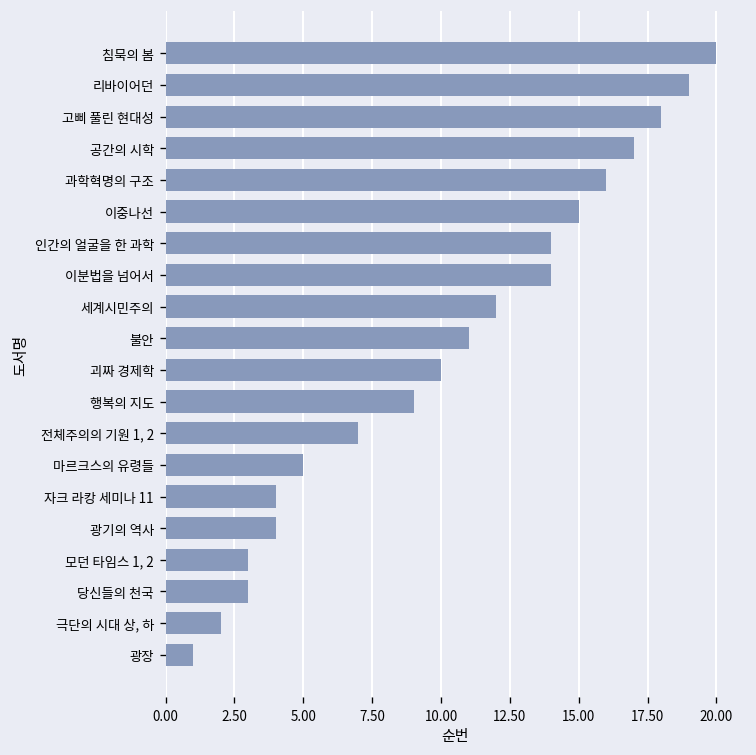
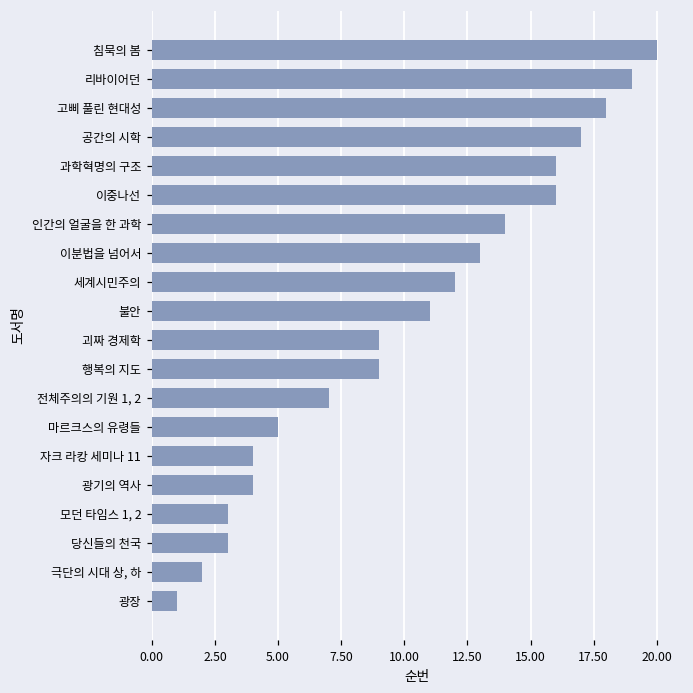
이중나선: 15 -> 16
이분법을 넘어서: 14 -> 13
괴짜 경제학: 10 -> 9
